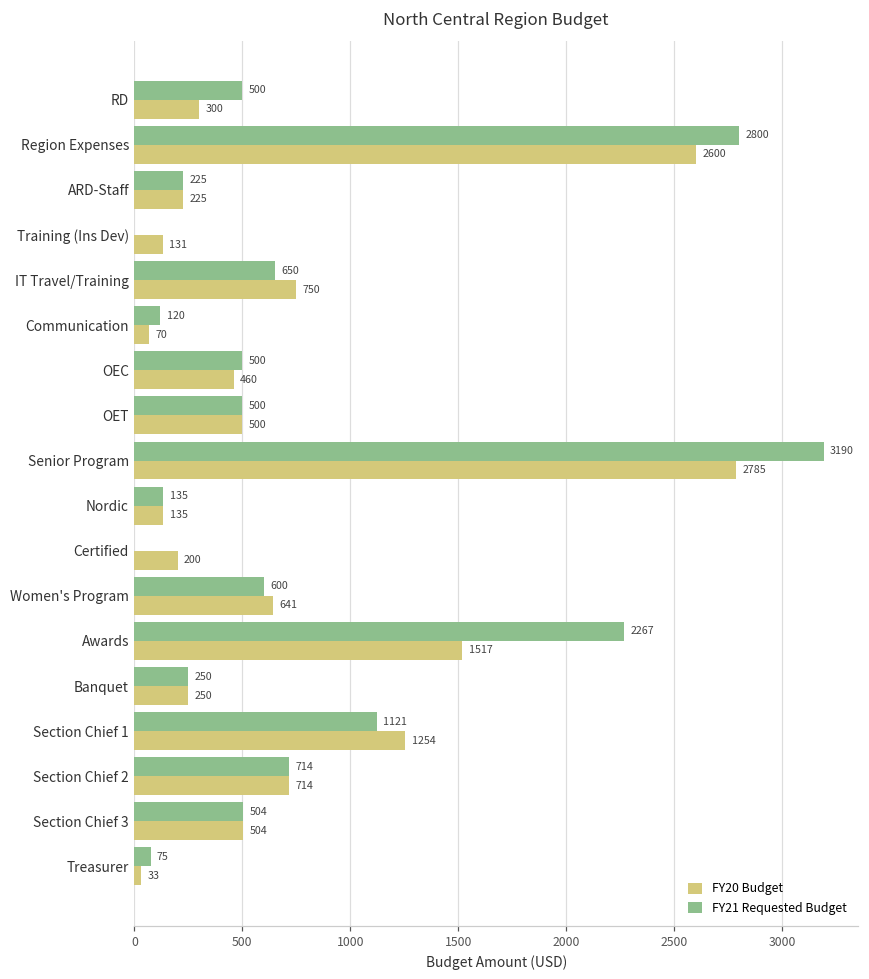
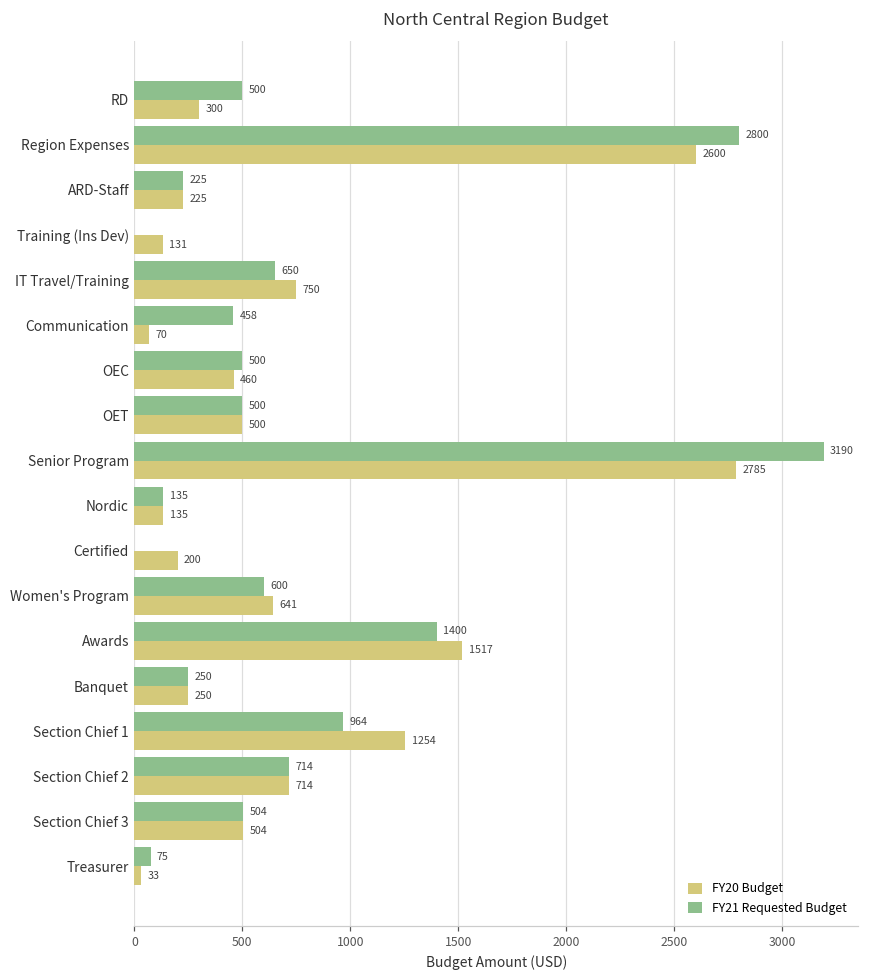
FY21 Requested Budget, Communication: 120 -> 458
FY21 Requested Budget, Awards: 2267 -> 1400
FY21 Requested Budget, Section Chief 1: 1121 -> 964
